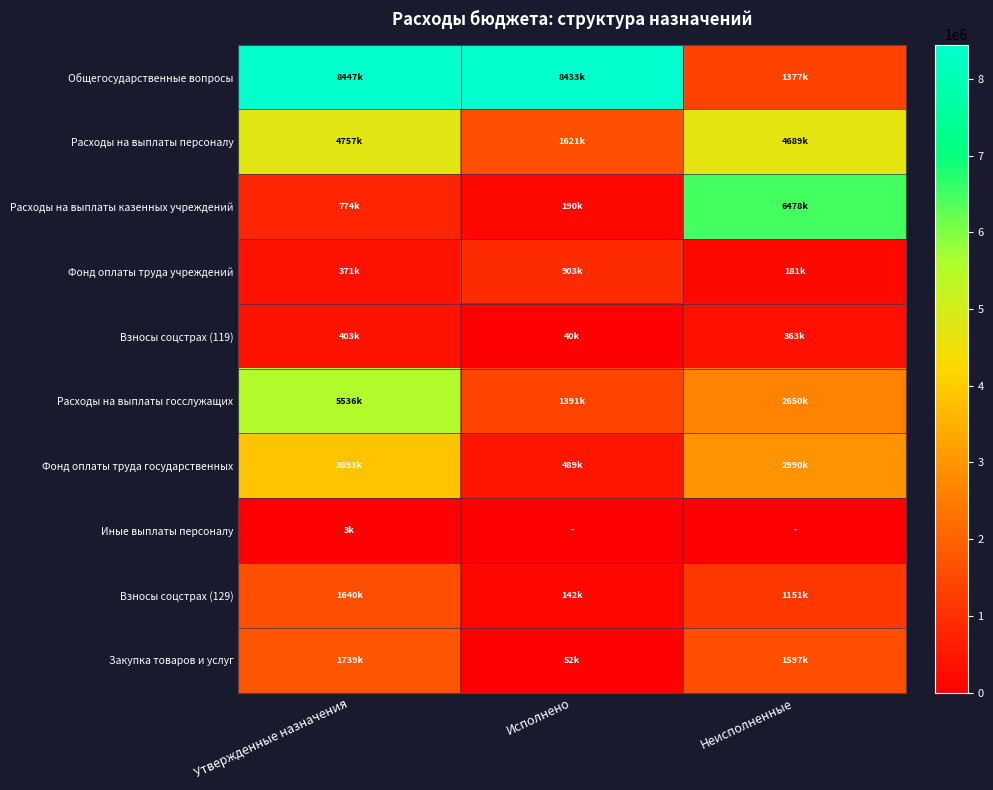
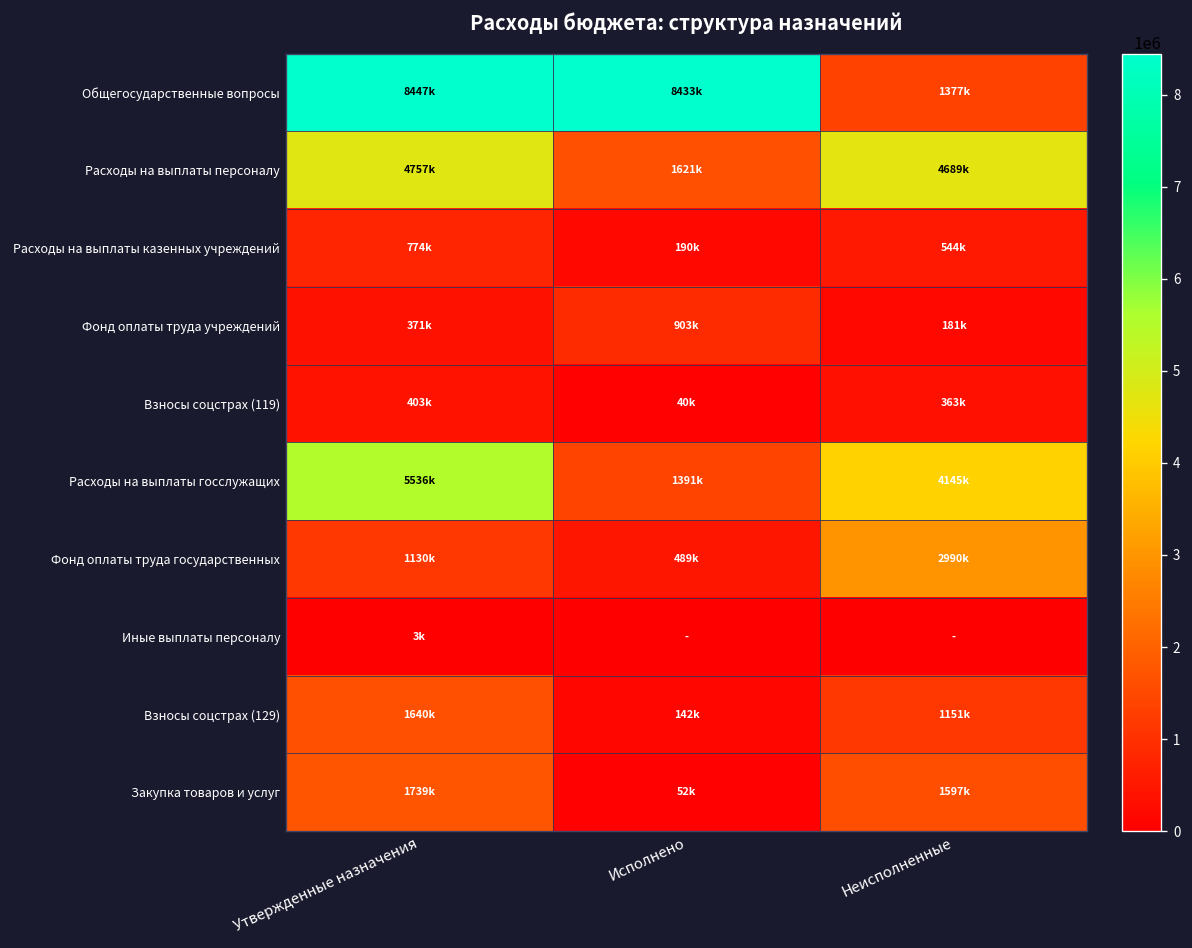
Расходы на выплаты казенных учреждений, Неисполненные: 6478k -> 544k
Расходы на выплаты госслужащих, Неисполненные: 2650k -> 4145k
Фонд оплаты труда государственных, Утвержденные назначения: 3893k -> 1130k
